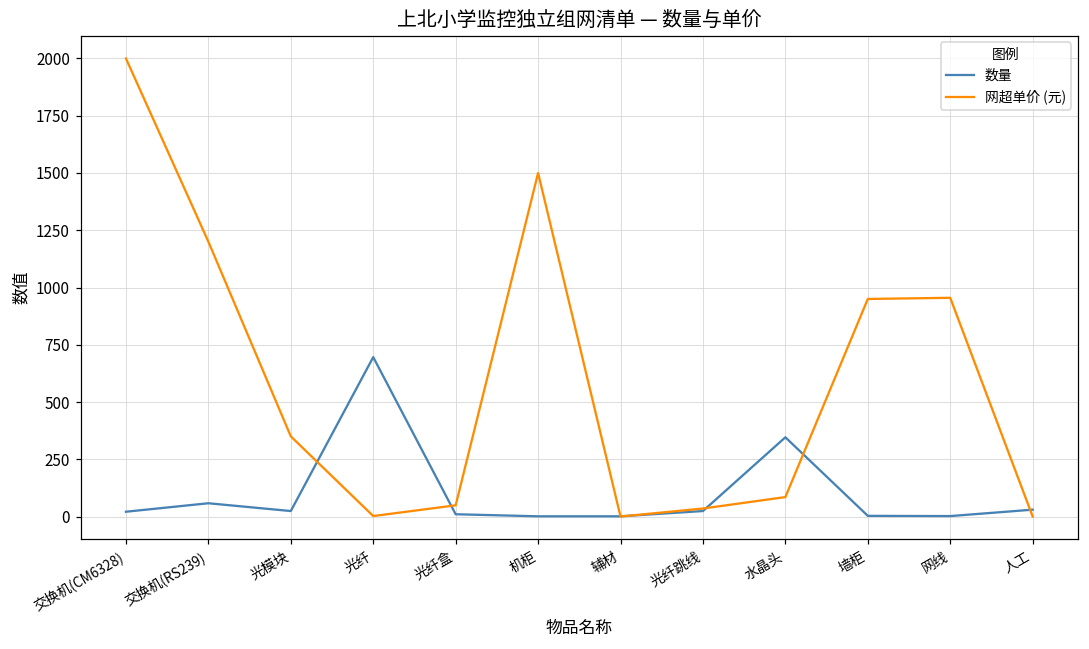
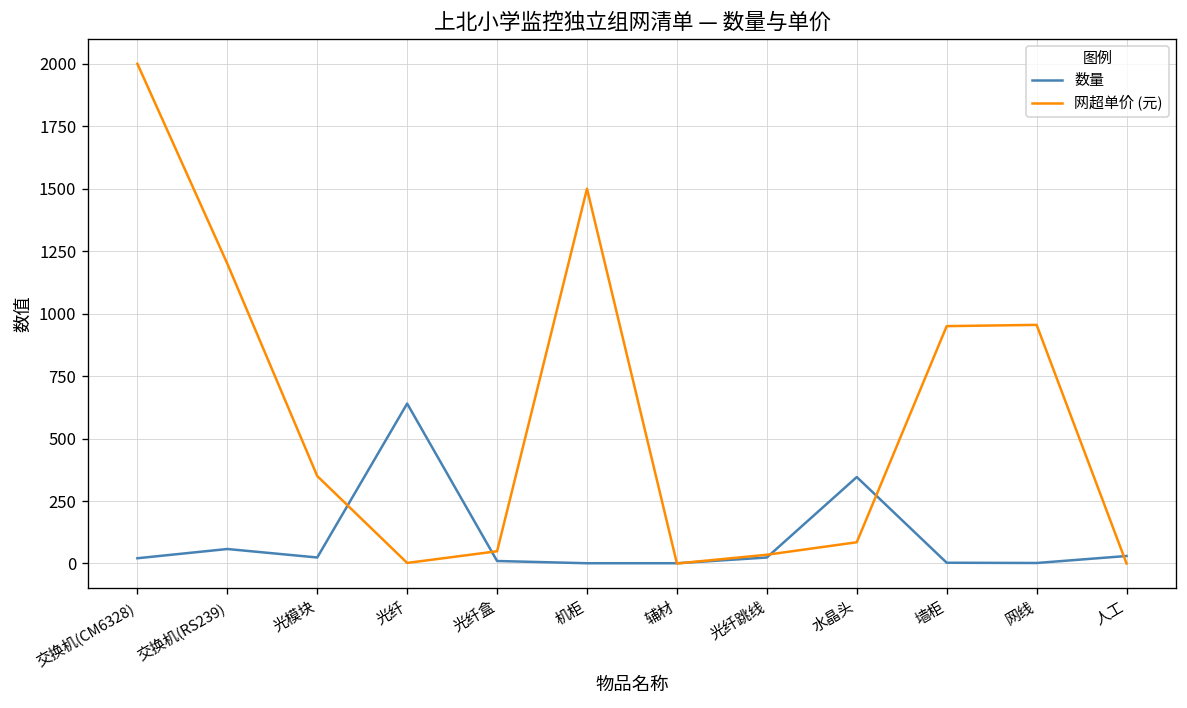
数量, 光纤: 700 -> 640
